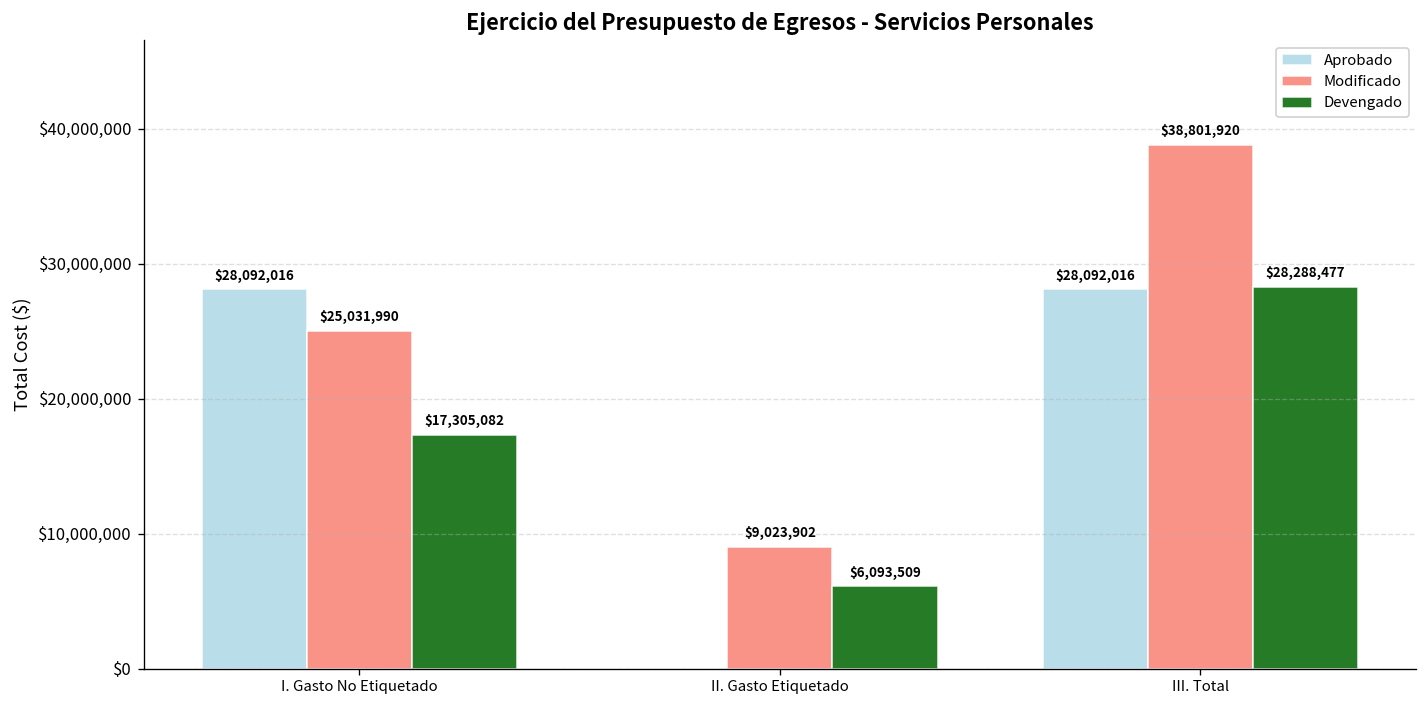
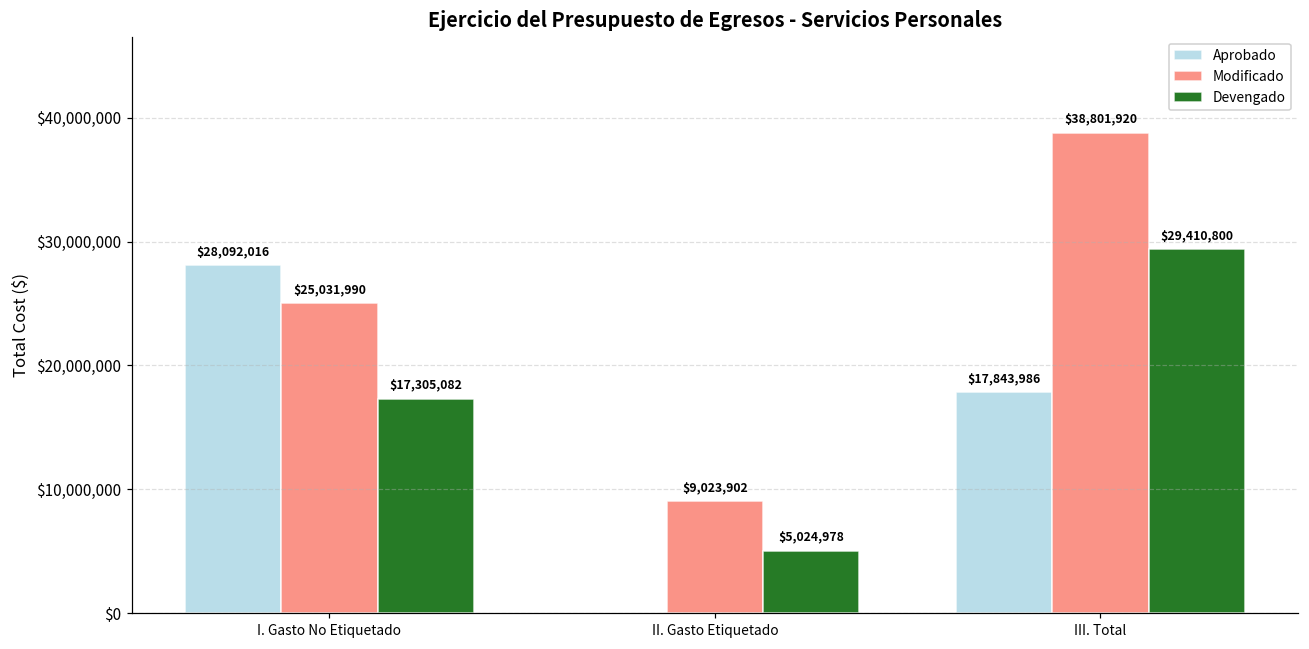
Devengado, II. Gasto Etiquetado: $6,093,509 -> $5,024,978
Aprobado, III. Total: $28,092,016 -> $17,843,986
Devengado, III. Total: $28,288,477 -> $29,410,800
